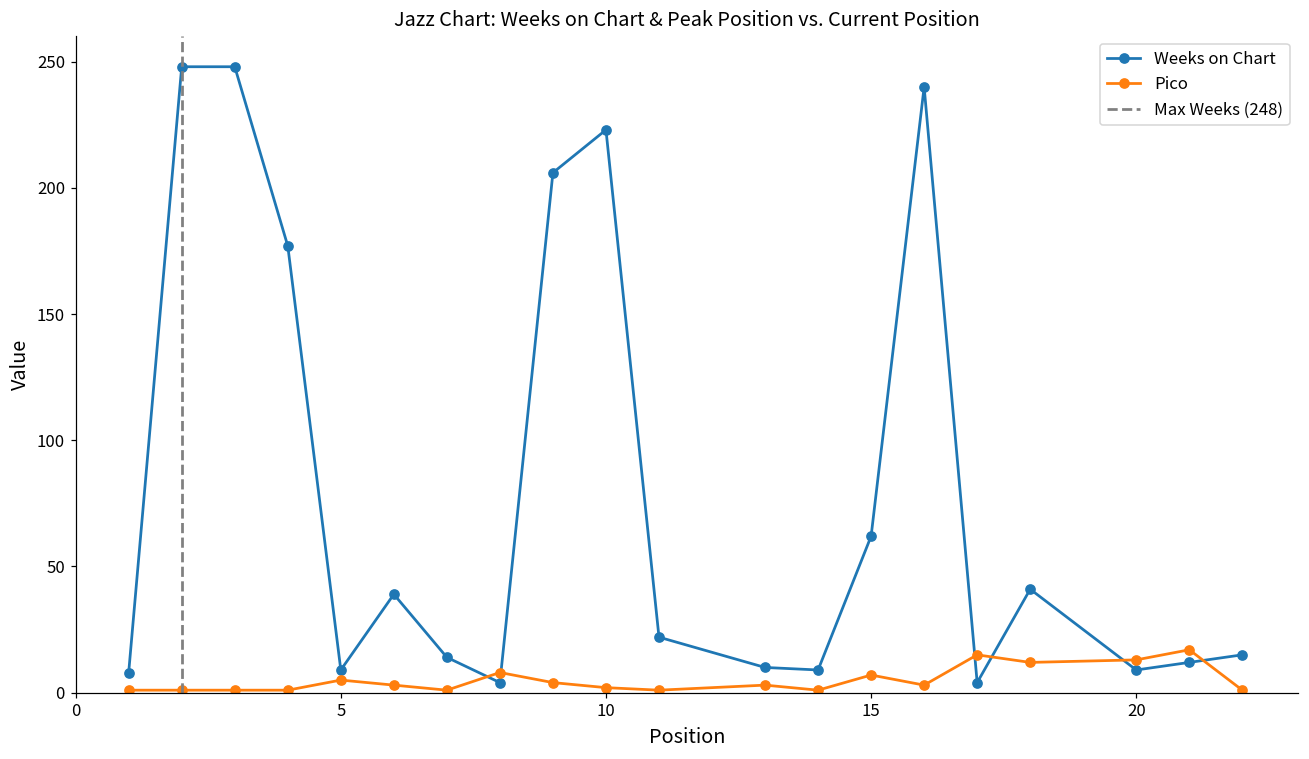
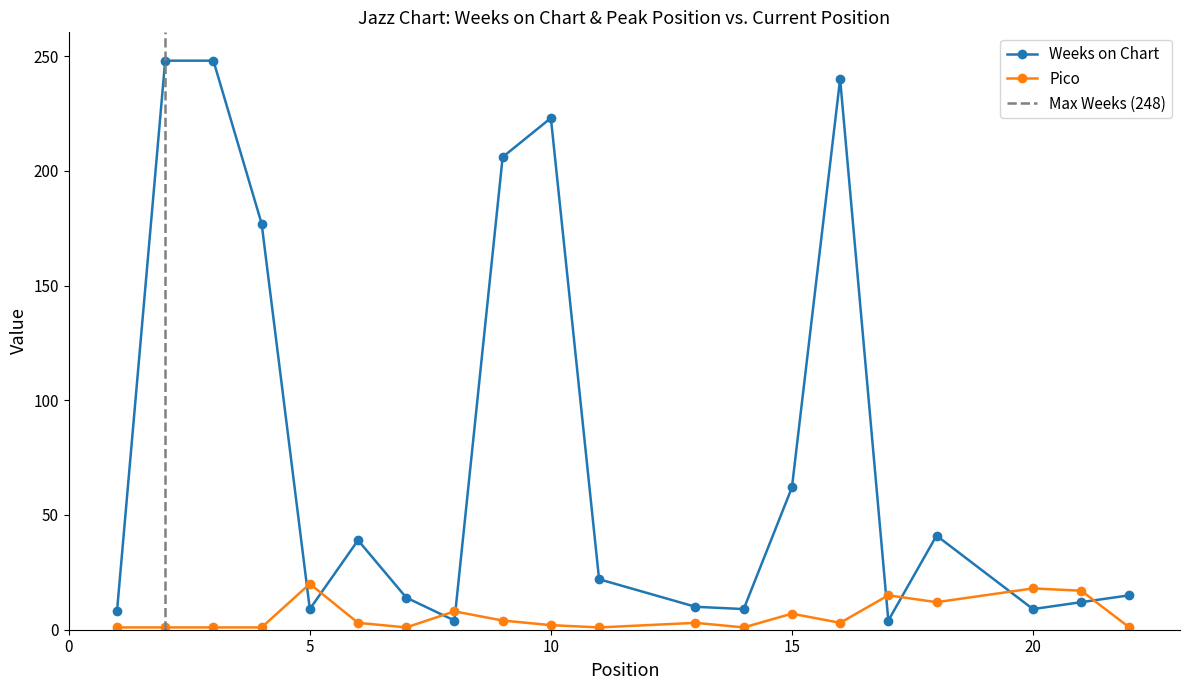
Pico, 5: 5 -> 20
Pico, 20: 13 -> 18
